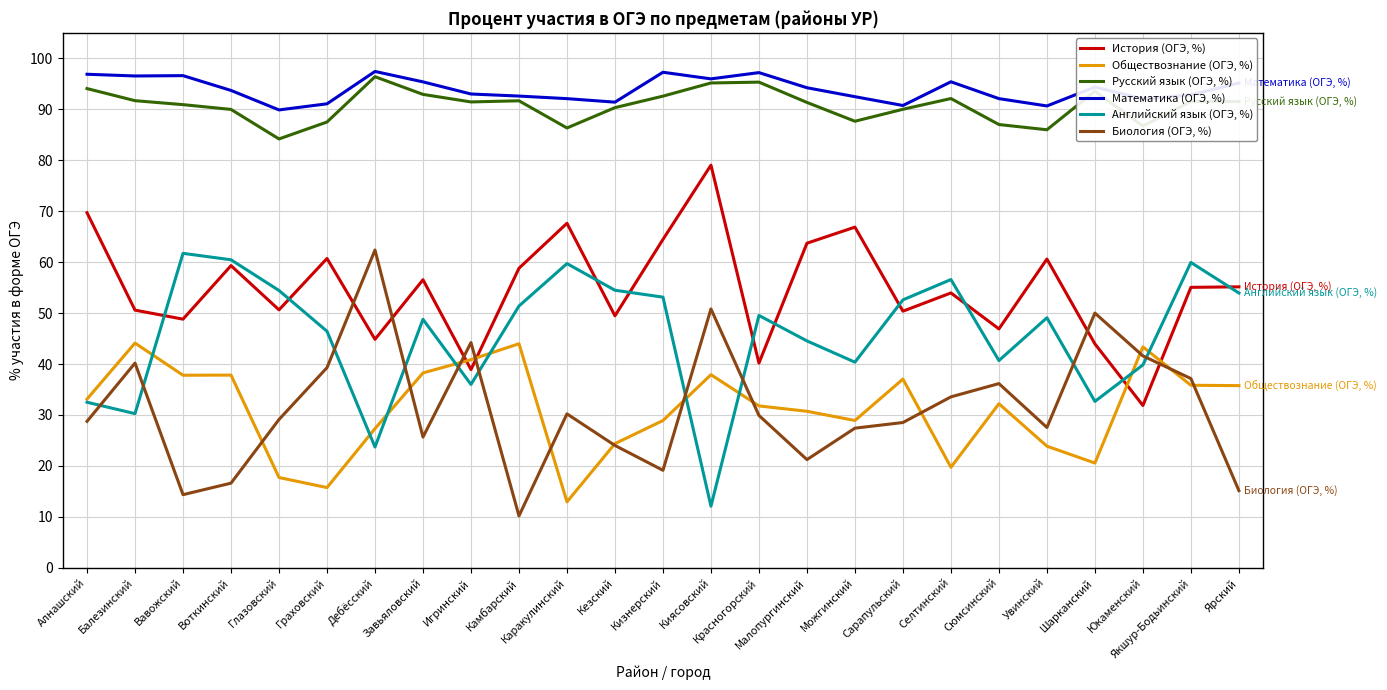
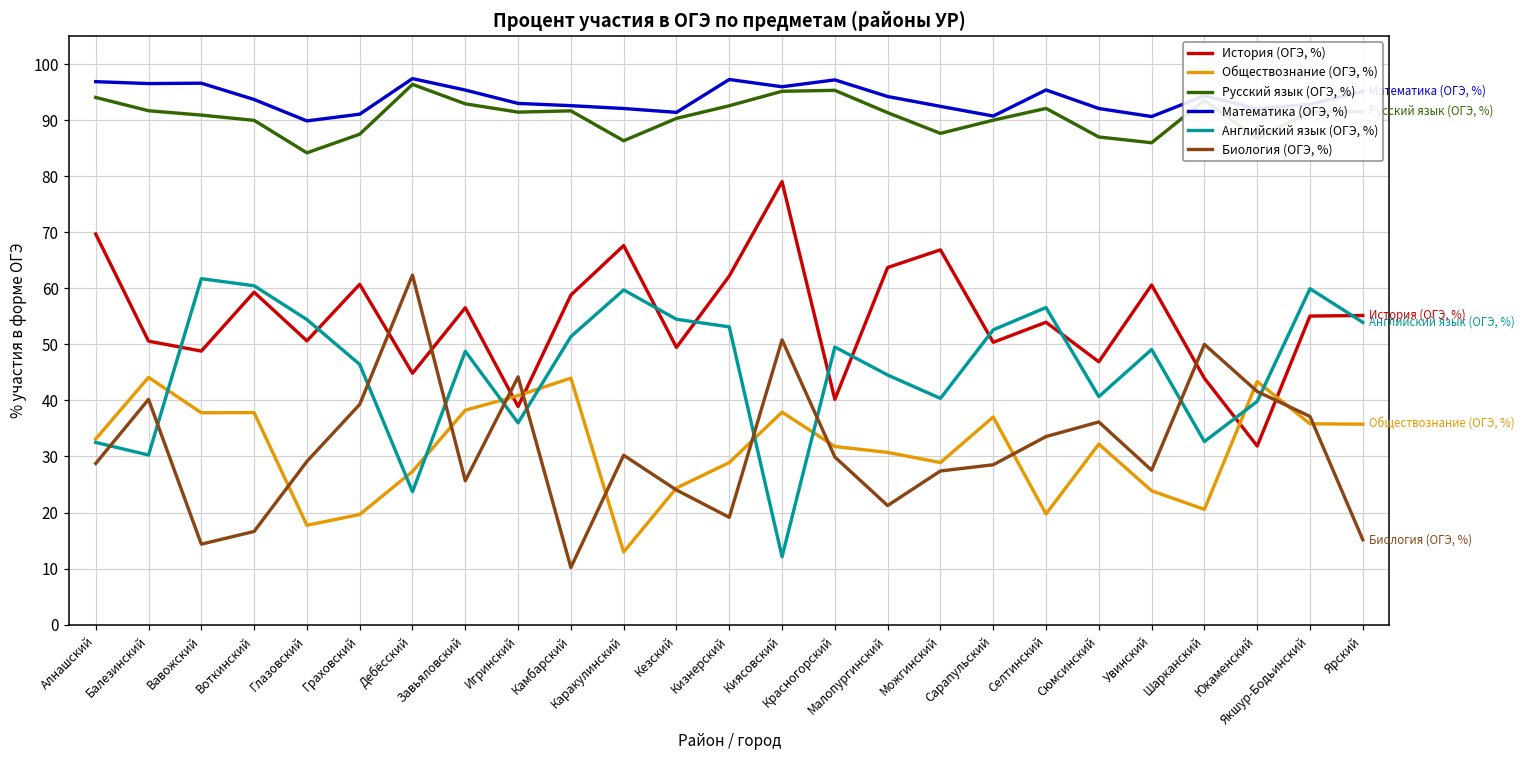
Обществознание (ОГЭ, %), Граховский: 16 -> 20
История (ОГЭ, %), Кизнерский: 64 -> 62
